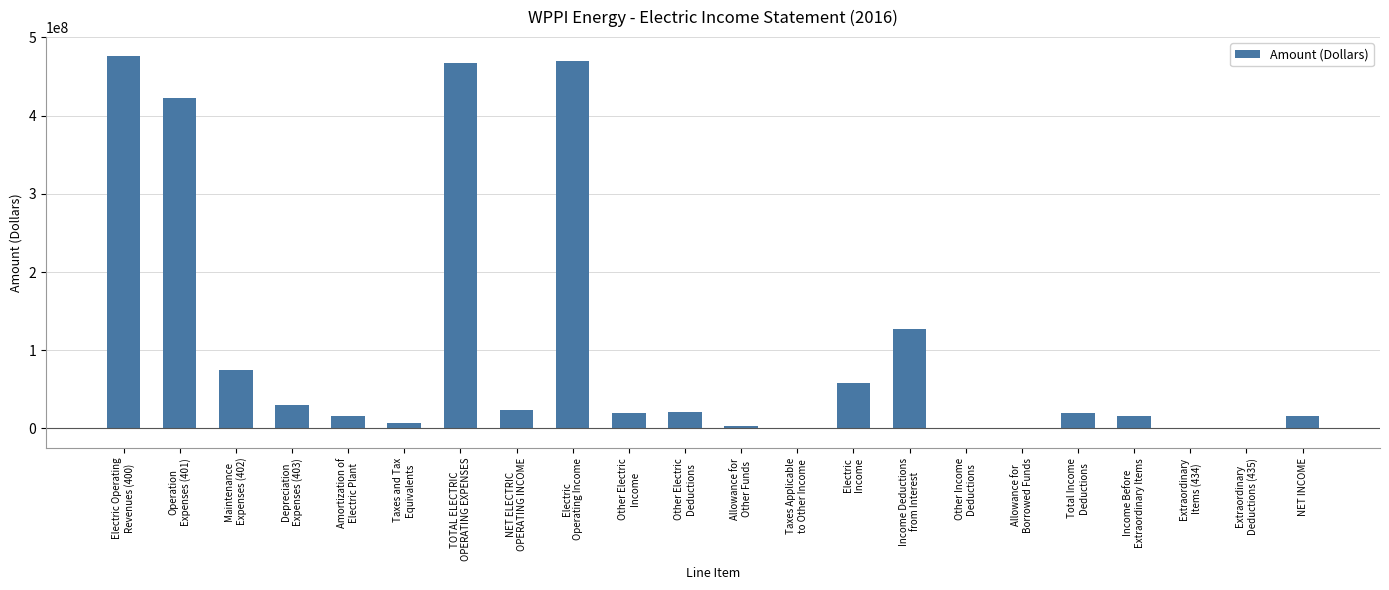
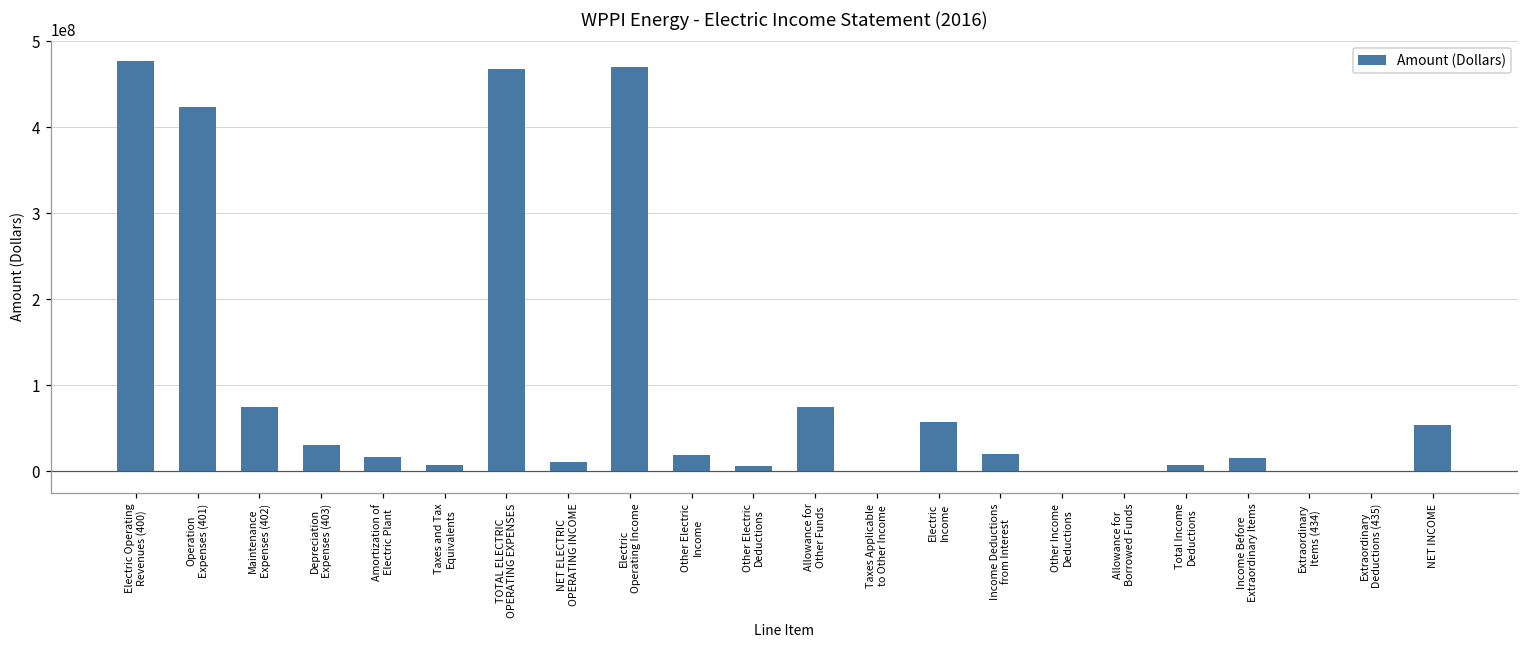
NET ELECTRIC OPERATING INCOME: 20000000 -> 10000000
Other Electric Deductions: 20000000 -> 10000000
Allowance for Other Funds: 0 -> 80000000
Income Deductions from Interest: 130000000 -> 20000000
Total Income Deductions: 20000000 -> 10000000
NET INCOME: 20000000 -> 50000000
